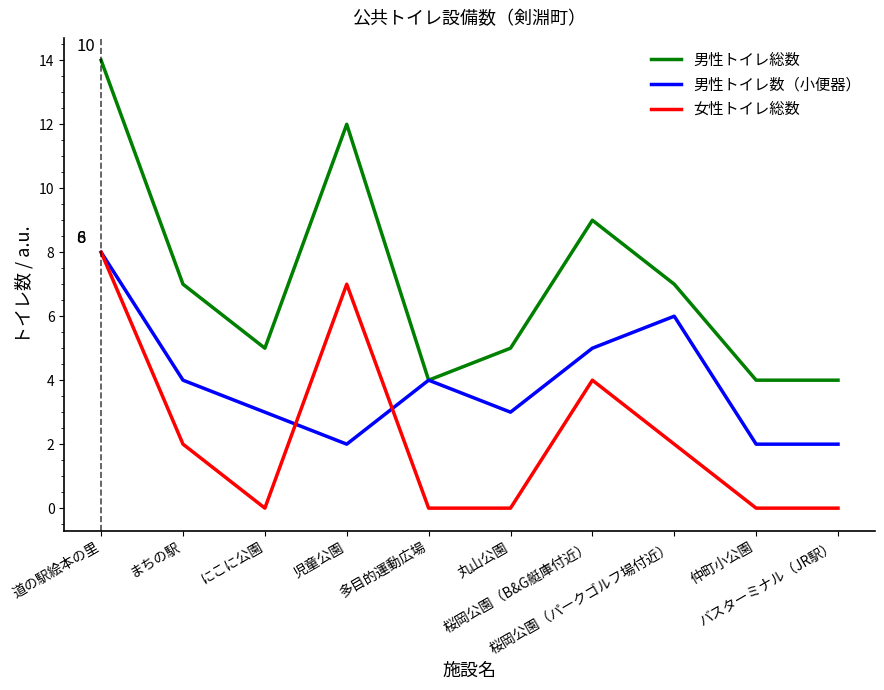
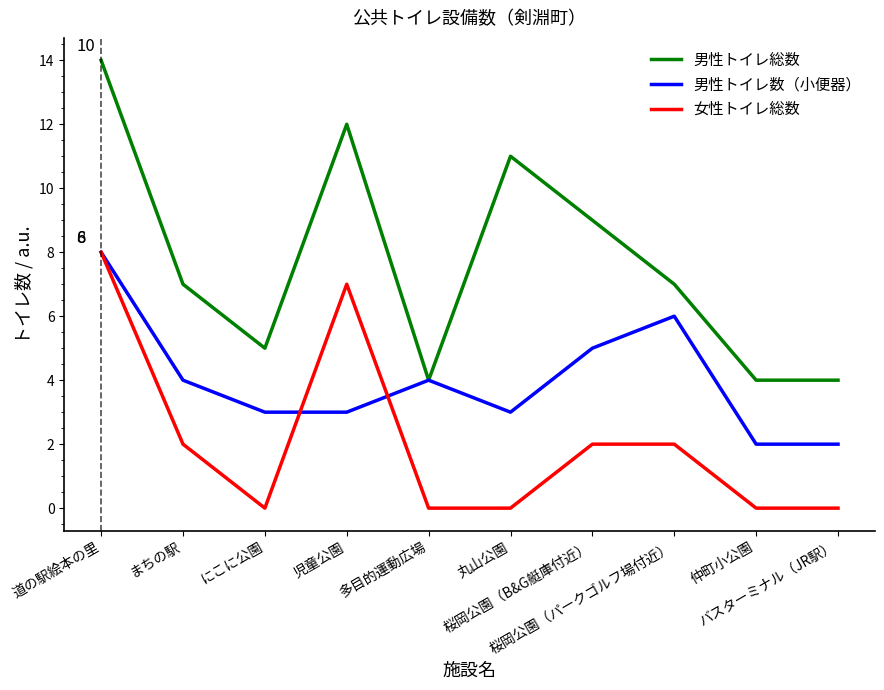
男性トイレ数（小便器）, 児童公園: 2.0 -> 3.0
男性トイレ総数, 丸山公園: 5.0 -> 11.0
女性トイレ総数, 桜岡公園（B&G艇庫付近）: 4 -> 2
